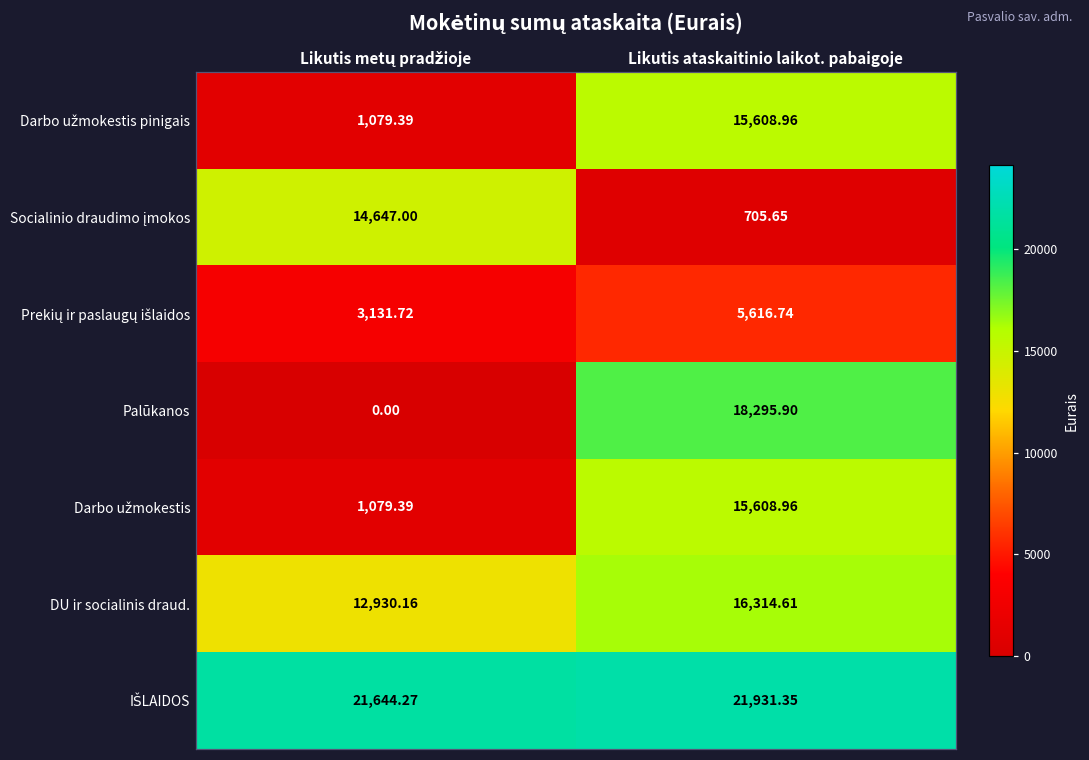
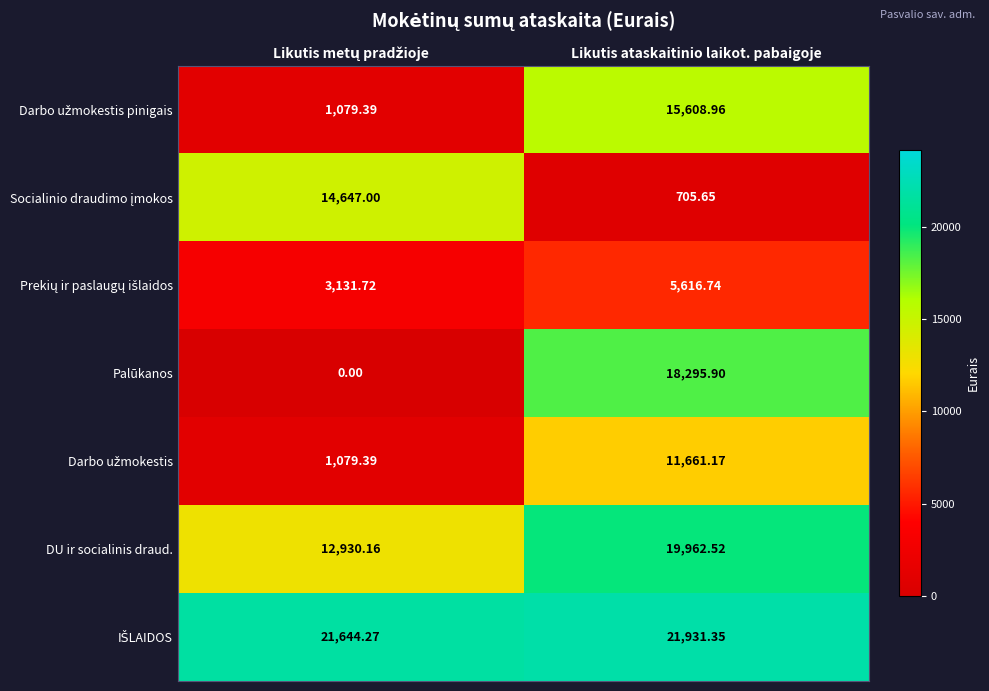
Darbo užmokestis, Likutis ataskaitinio laikot. pabaigoje: 15,608.96 -> 11,661.17
DU ir socialinis draud., Likutis ataskaitinio laikot. pabaigoje: 16,314.61 -> 19,962.52
